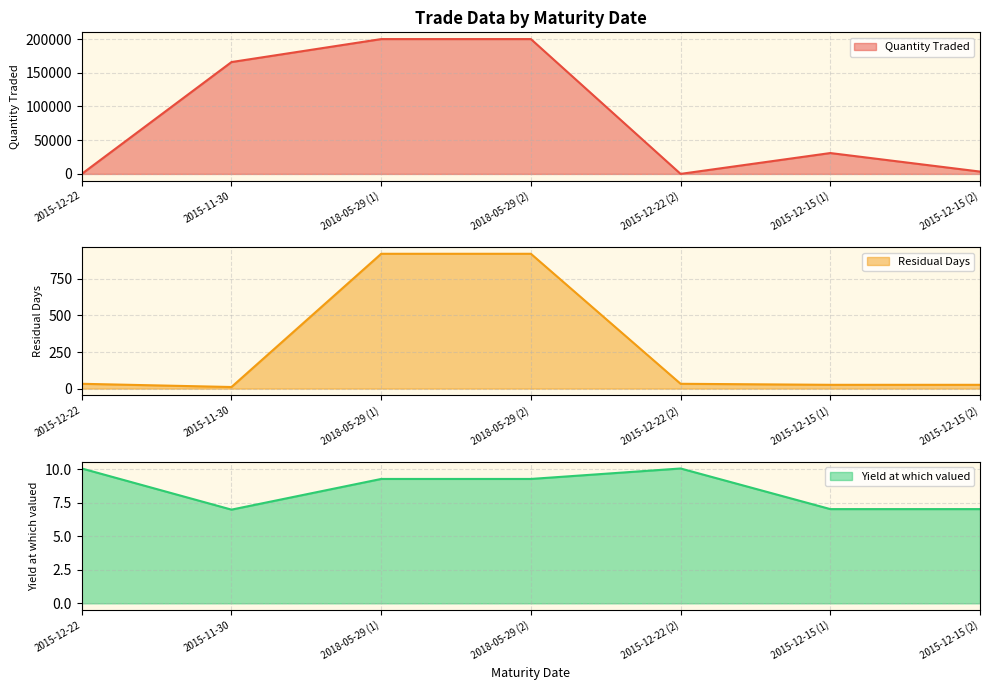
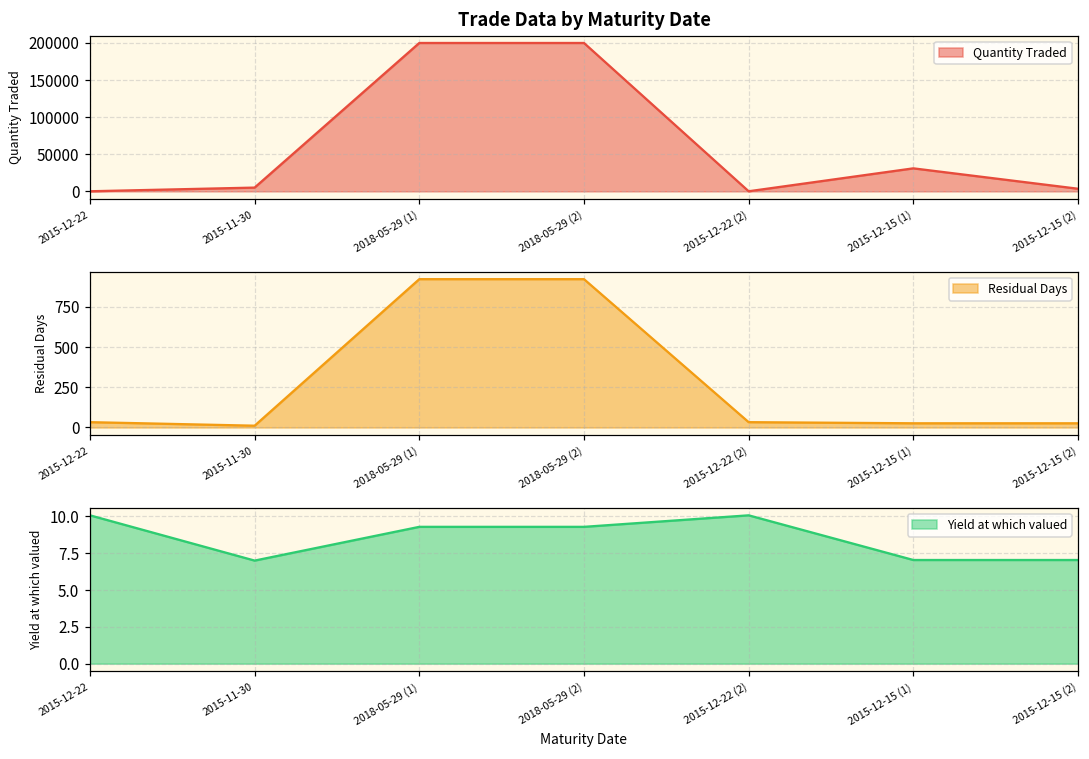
Trade Data by Maturity Date, 2015-11-30: 170000 -> 10000
